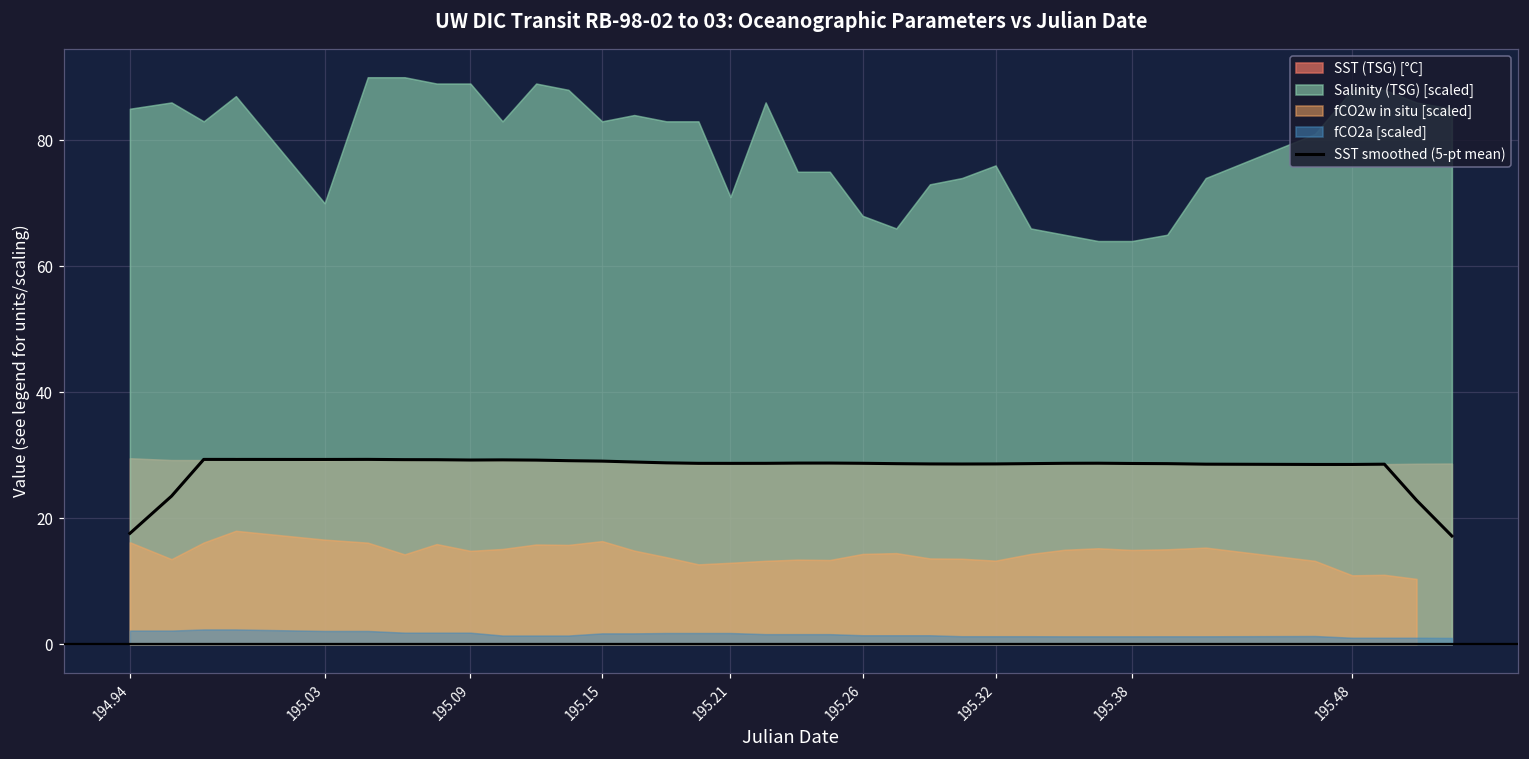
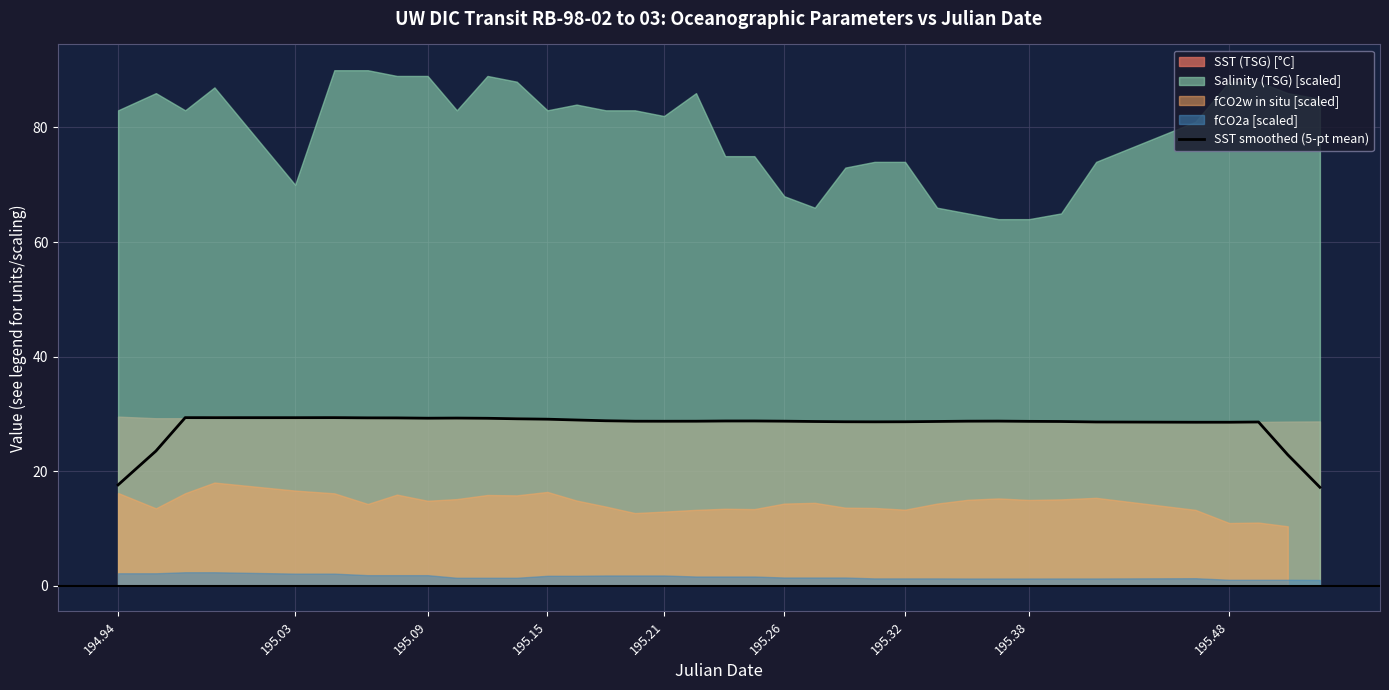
Salinity (TSG) [scaled], 194.94: 85 -> 83
Salinity (TSG) [scaled], 195.21: 71 -> 82
Salinity (TSG) [scaled], 195.32: 76 -> 74
